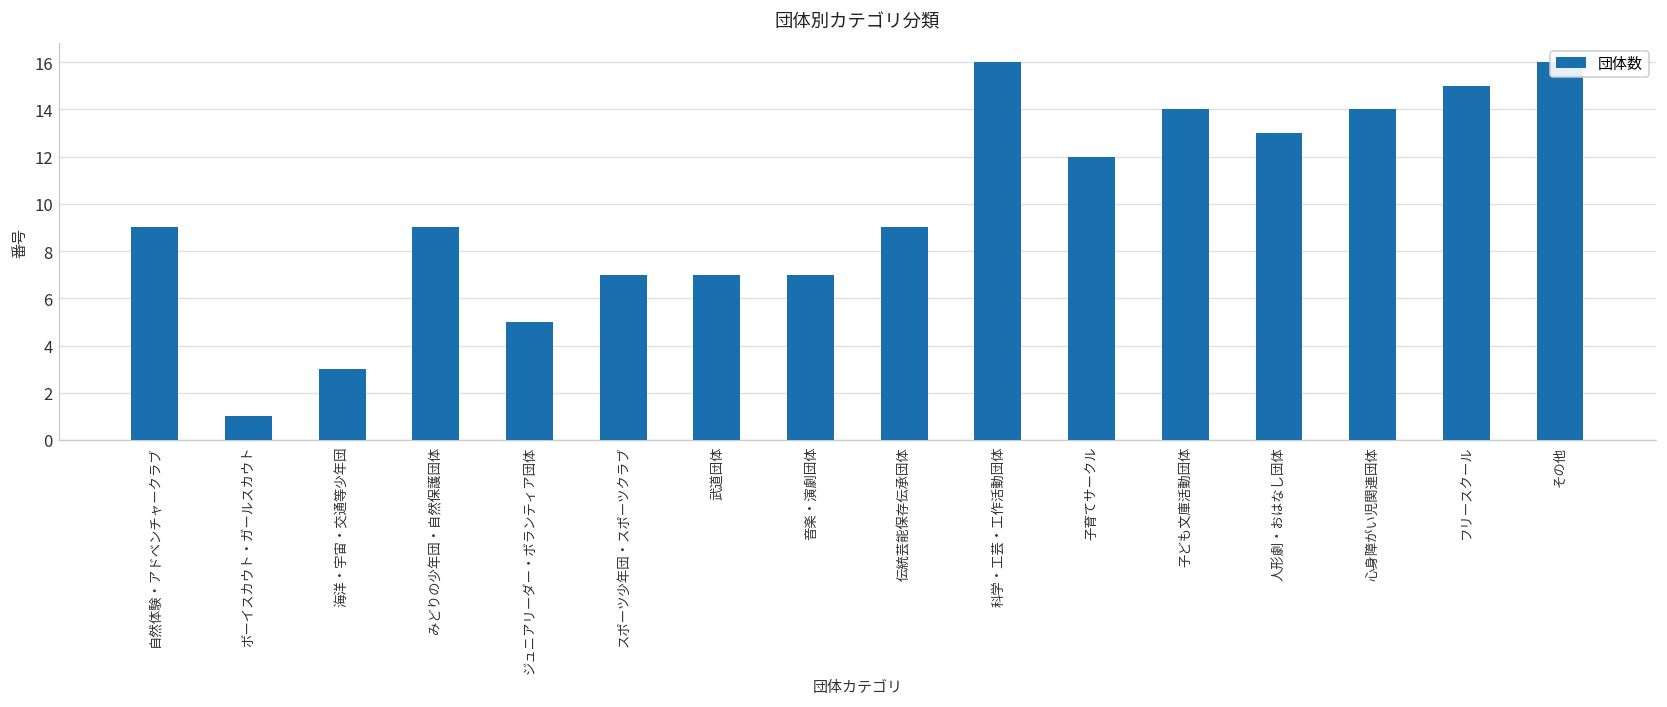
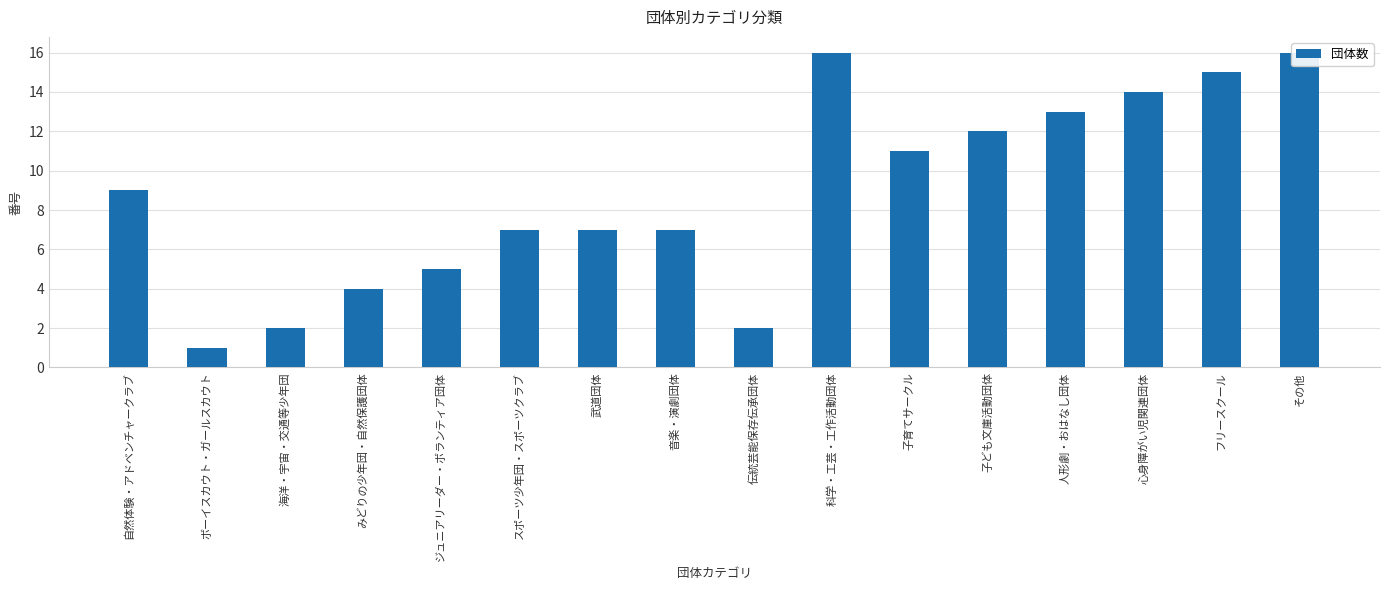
海洋・宇宙・交通等少年団: 3 -> 2
みどりの少年団・自然保護団体: 9 -> 4
伝統芸能保存伝承団体: 9 -> 2
子育てサークル: 12 -> 11
子ども文庫活動団体: 14 -> 12
